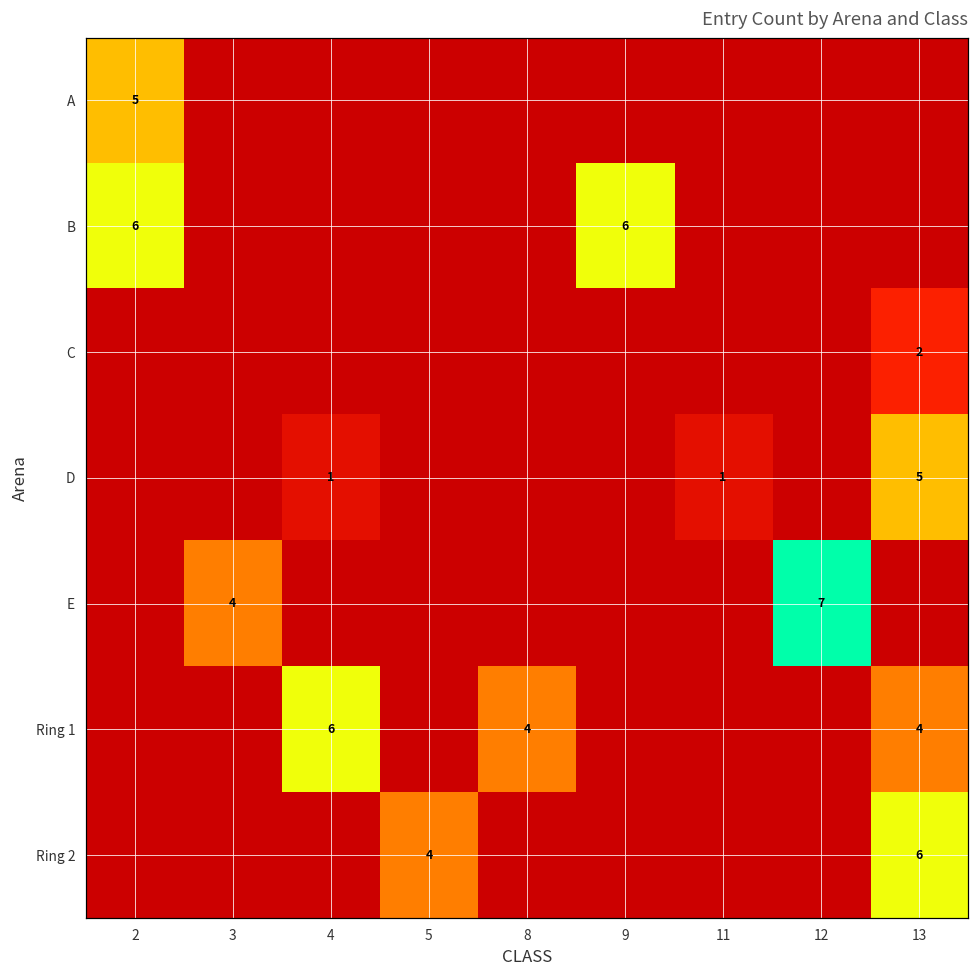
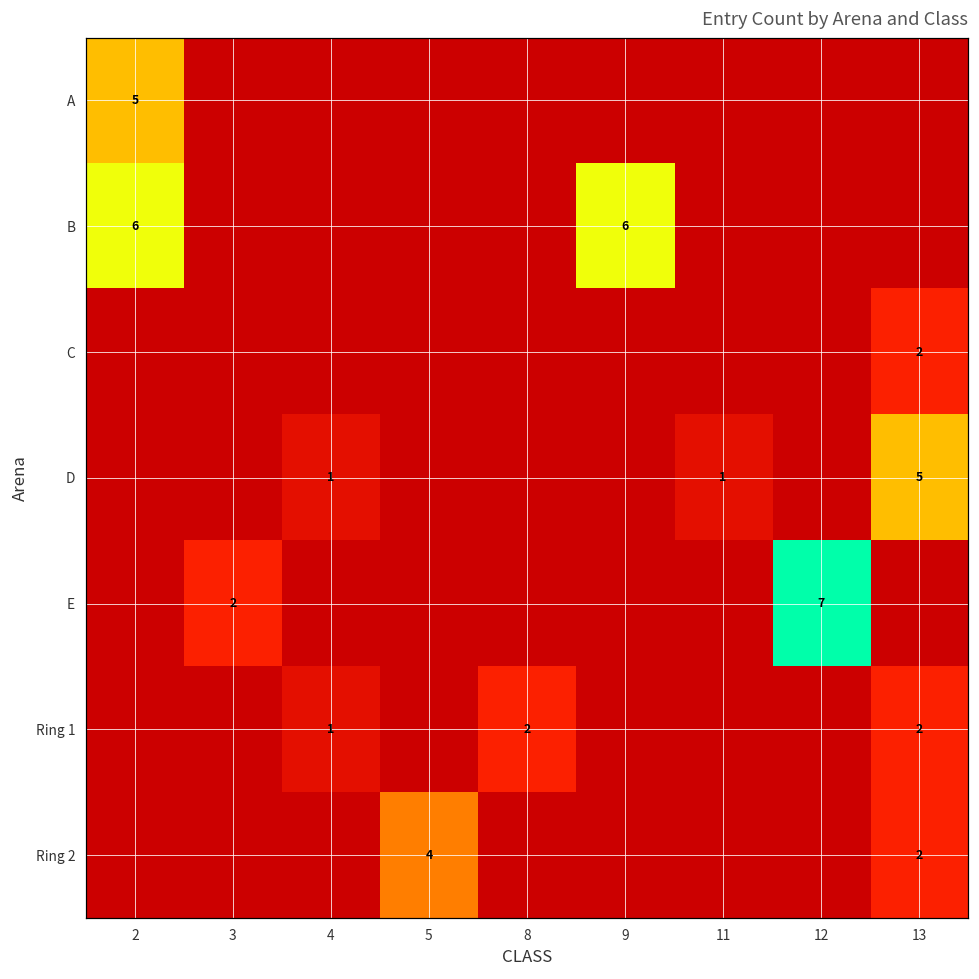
E, 3: 4 -> 2
Ring 1, 4: 6 -> 1
Ring 1, 8: 4 -> 2
Ring 1, 13: 4 -> 2
Ring 2, 13: 6 -> 2
